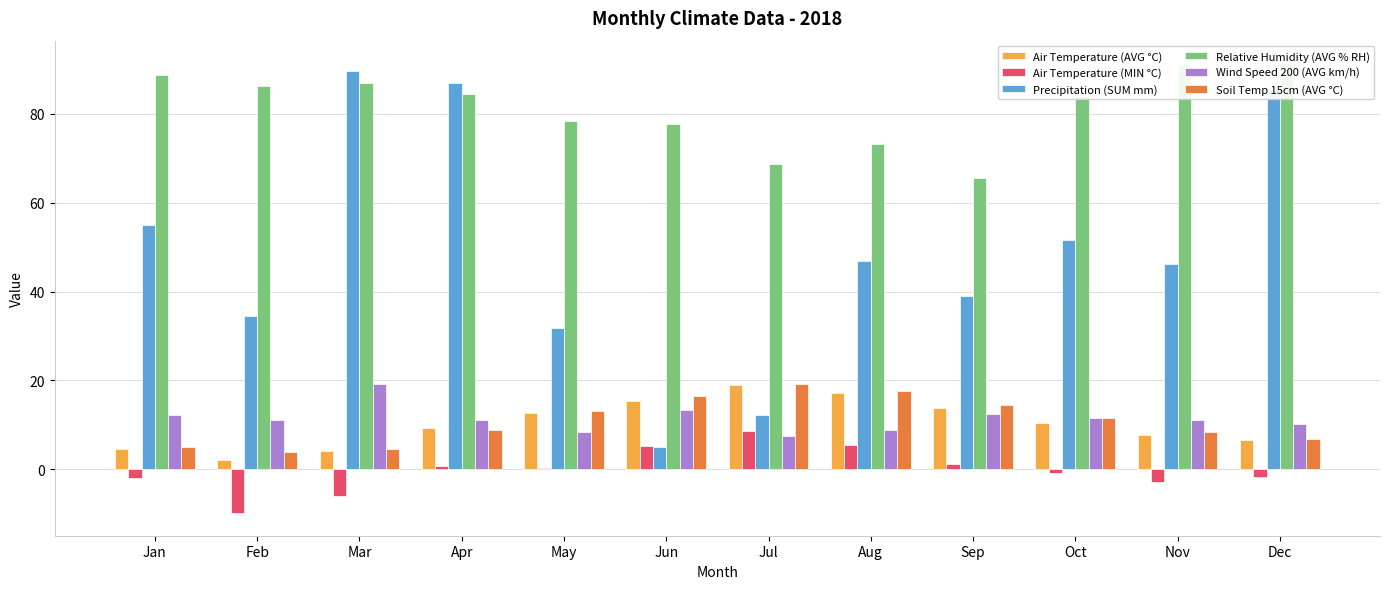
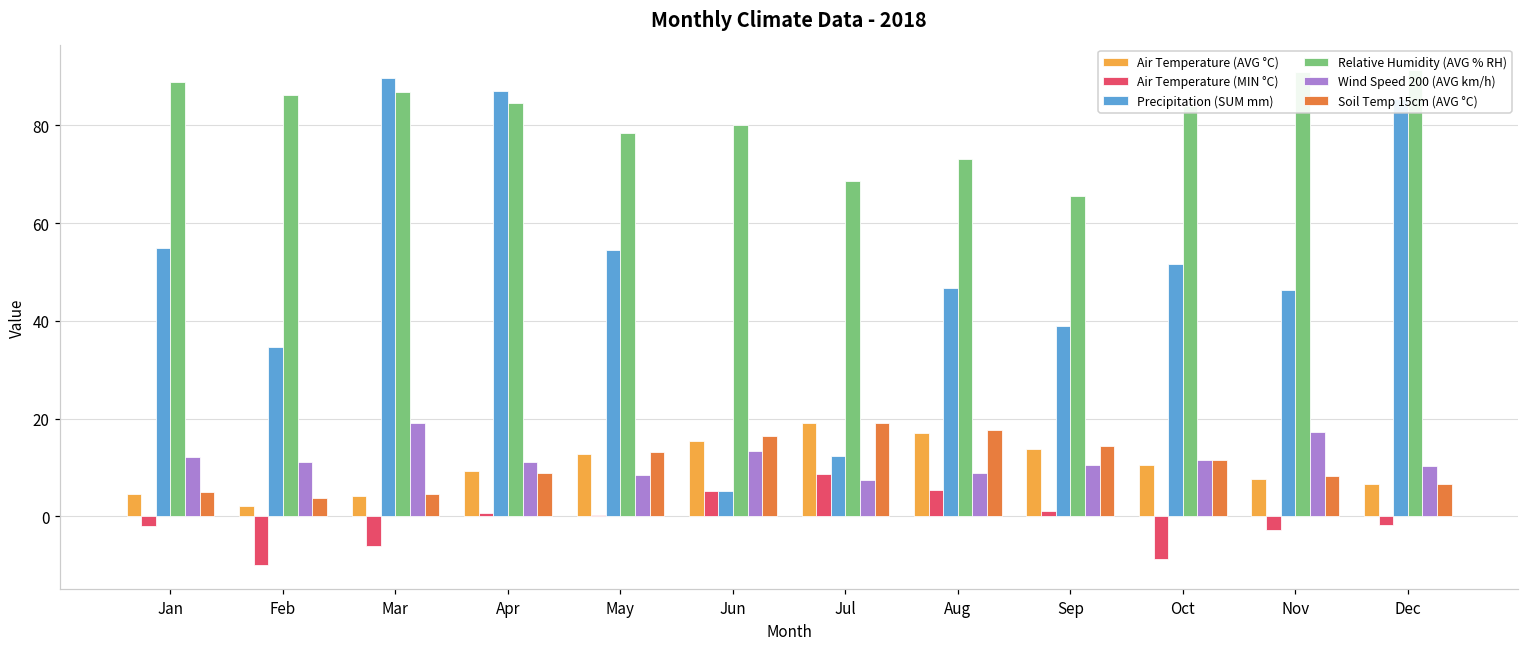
Precipitation (SUM mm), May: 32 -> 54
Relative Humidity (AVG % RH), Jun: 78 -> 80
Wind Speed 200 (AVG km/h), Sep: 13 -> 10
Air Temperature (MIN °C), Oct: -1 -> -9
Wind Speed 200 (AVG km/h), Nov: 11 -> 17
